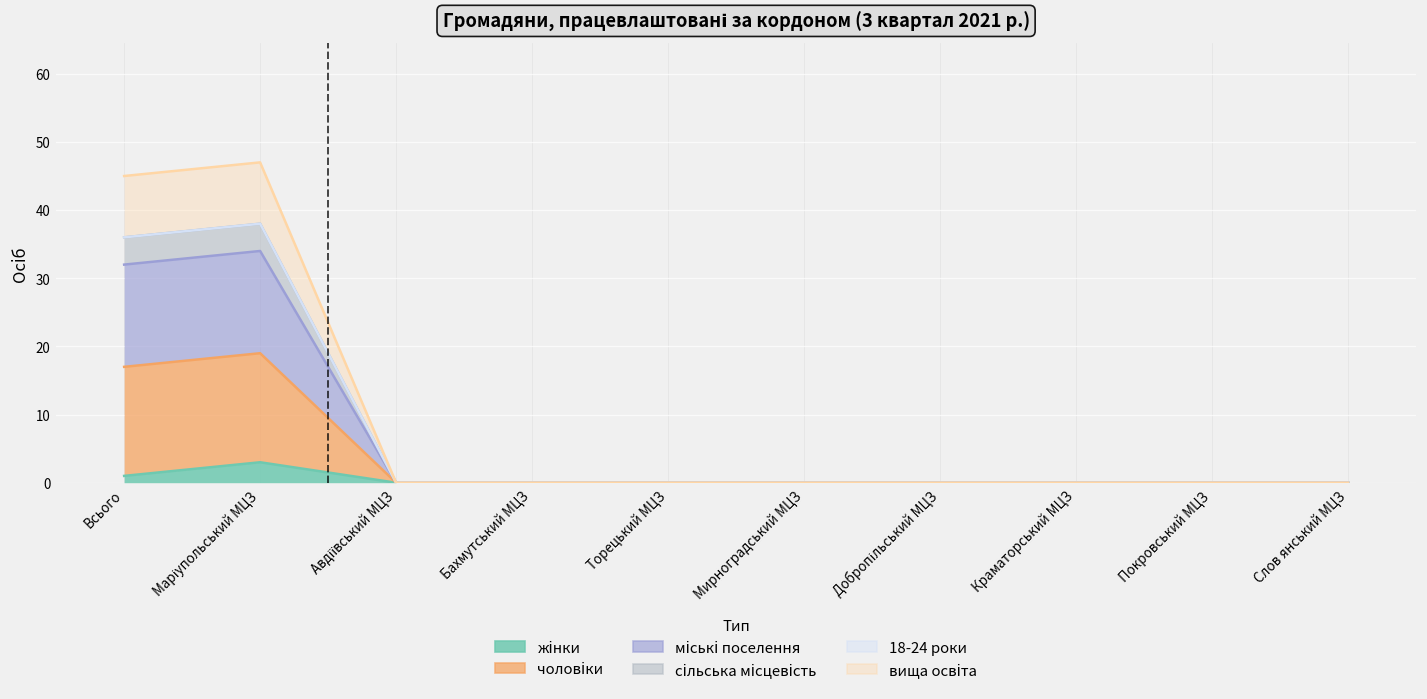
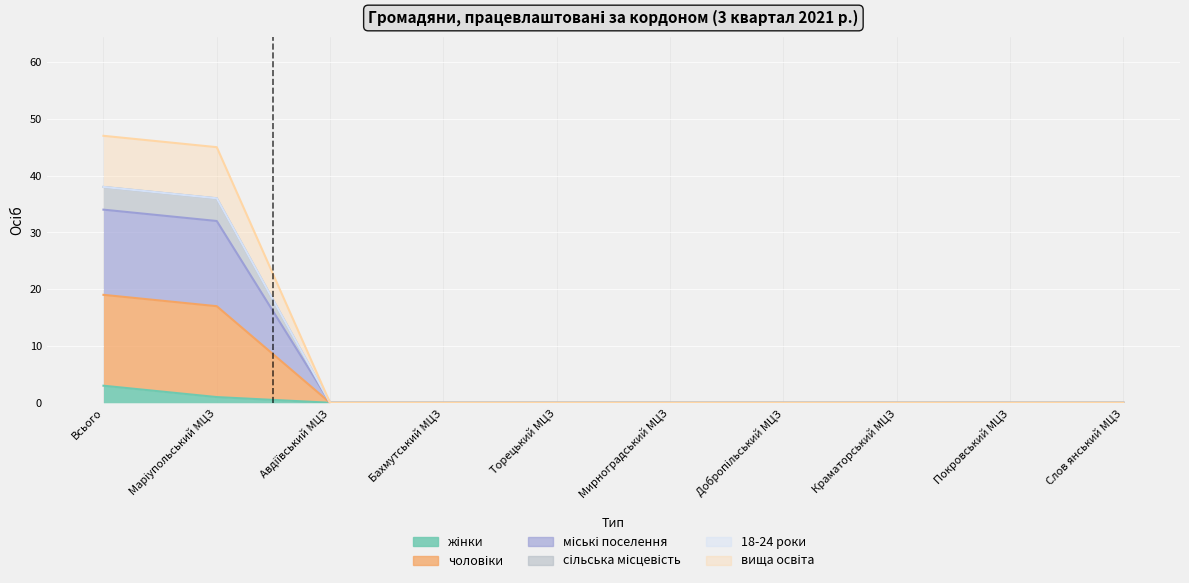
жінки, Всього: 1 -> 3
жінки, Маріупольський МЦЗ: 3 -> 1
